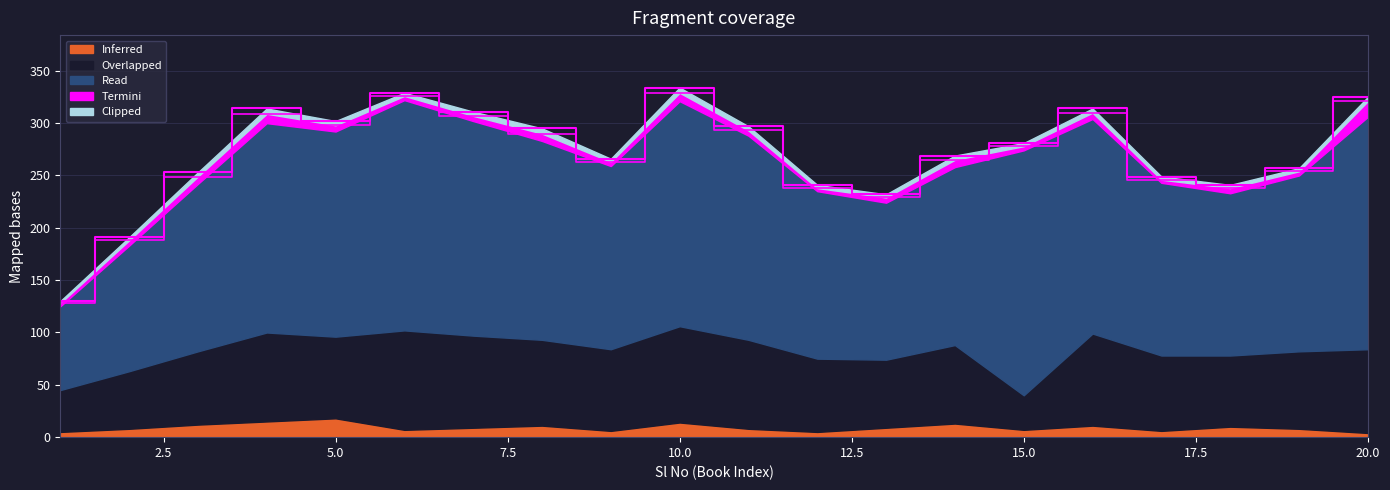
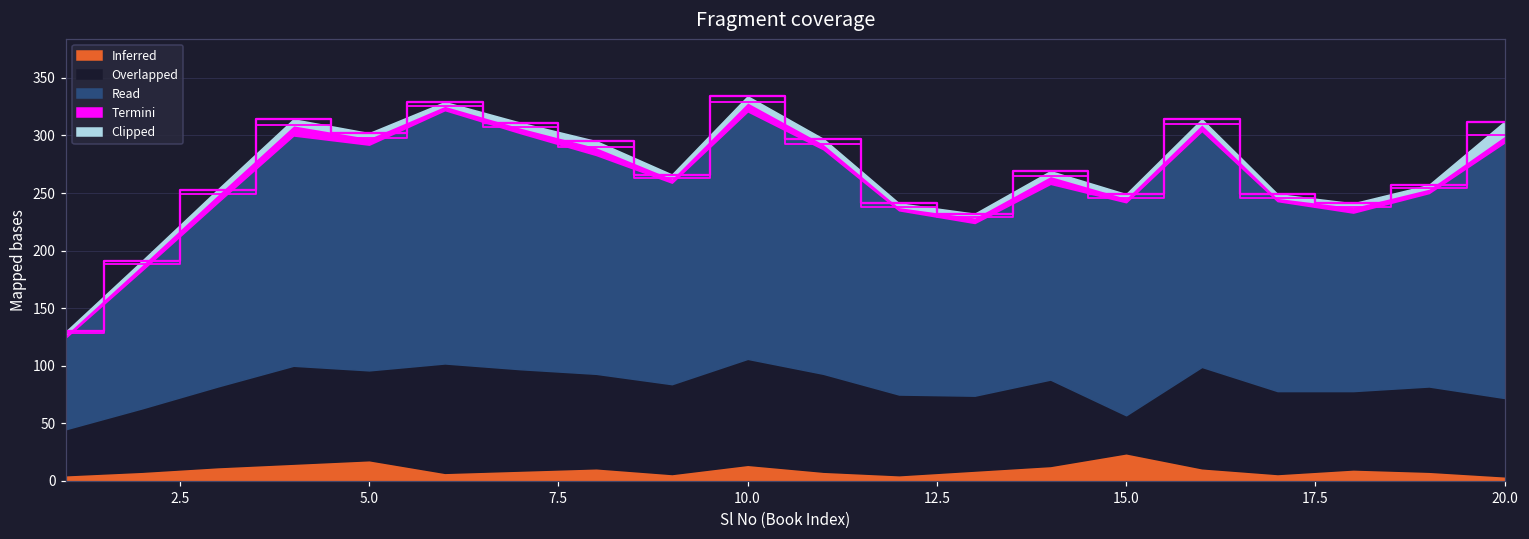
Inferred, 15.0: 7 -> 24
Read, 15.0: 234 -> 185
Overlapped, 20.0: 80 -> 68
Termini, 20.0: 15 -> 6
Clipped, 20.0: 4 -> 12
